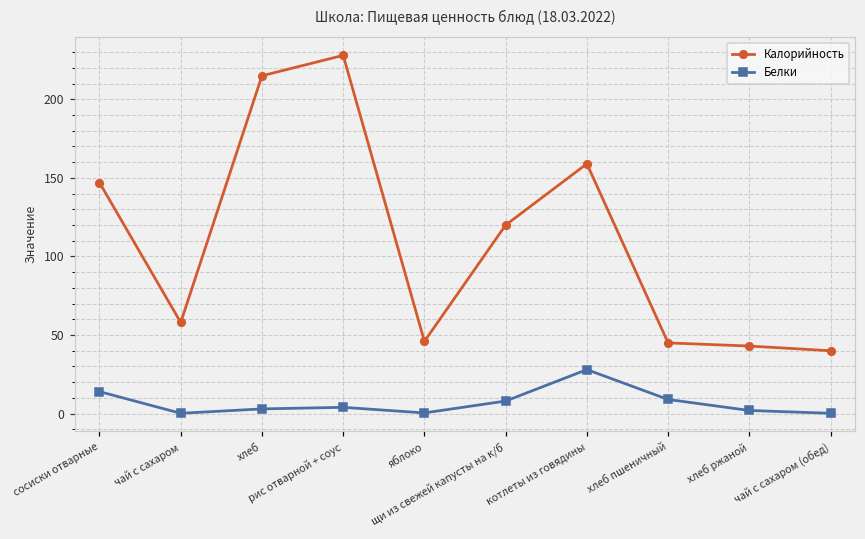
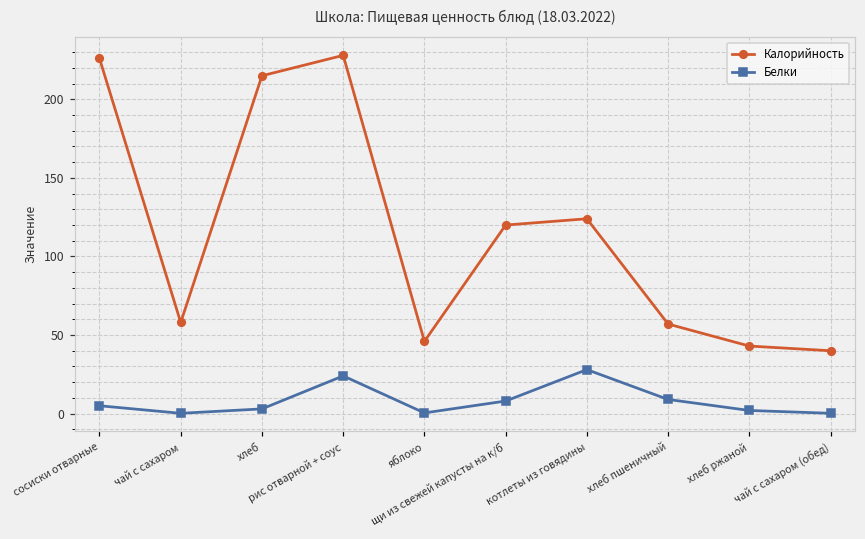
Калорийность, сосиски отварные: 147 -> 226
Белки, сосиски отварные: 14 -> 5
Белки, рис отварной + соус: 4 -> 24
Калорийность, котлеты из говядины: 159 -> 124
Калорийность, хлеб пшеничный: 45 -> 57
